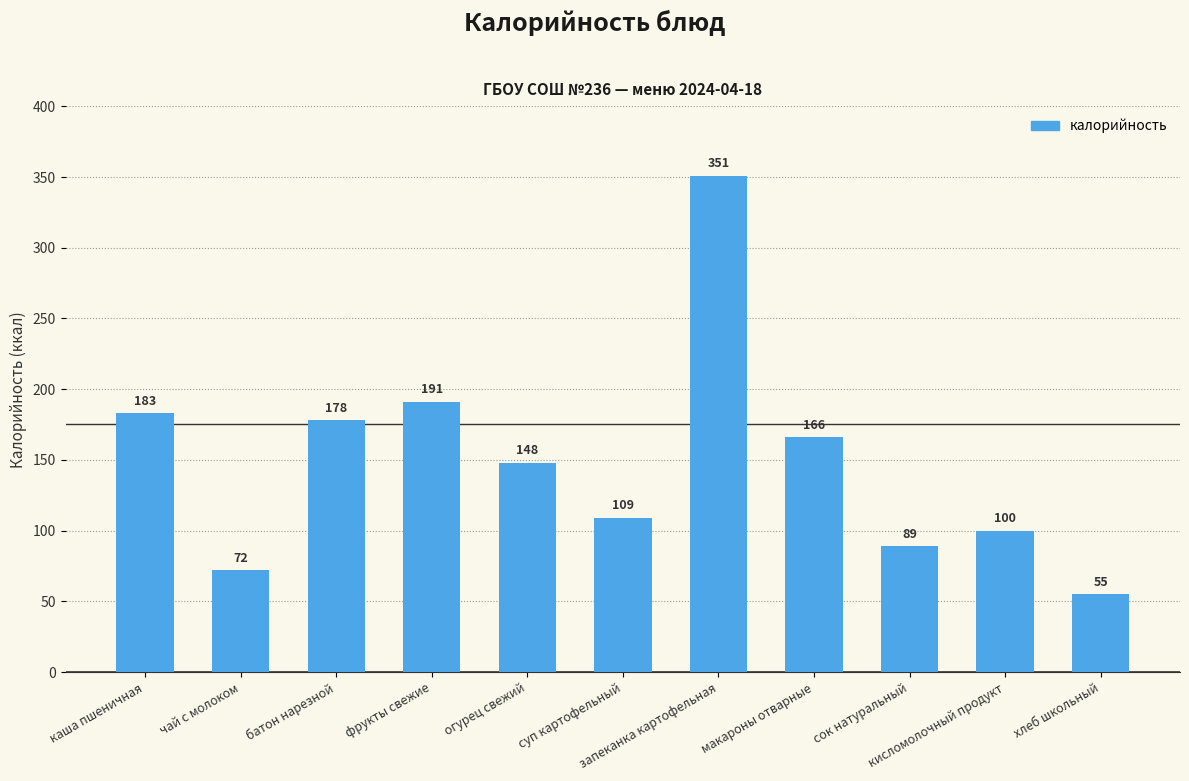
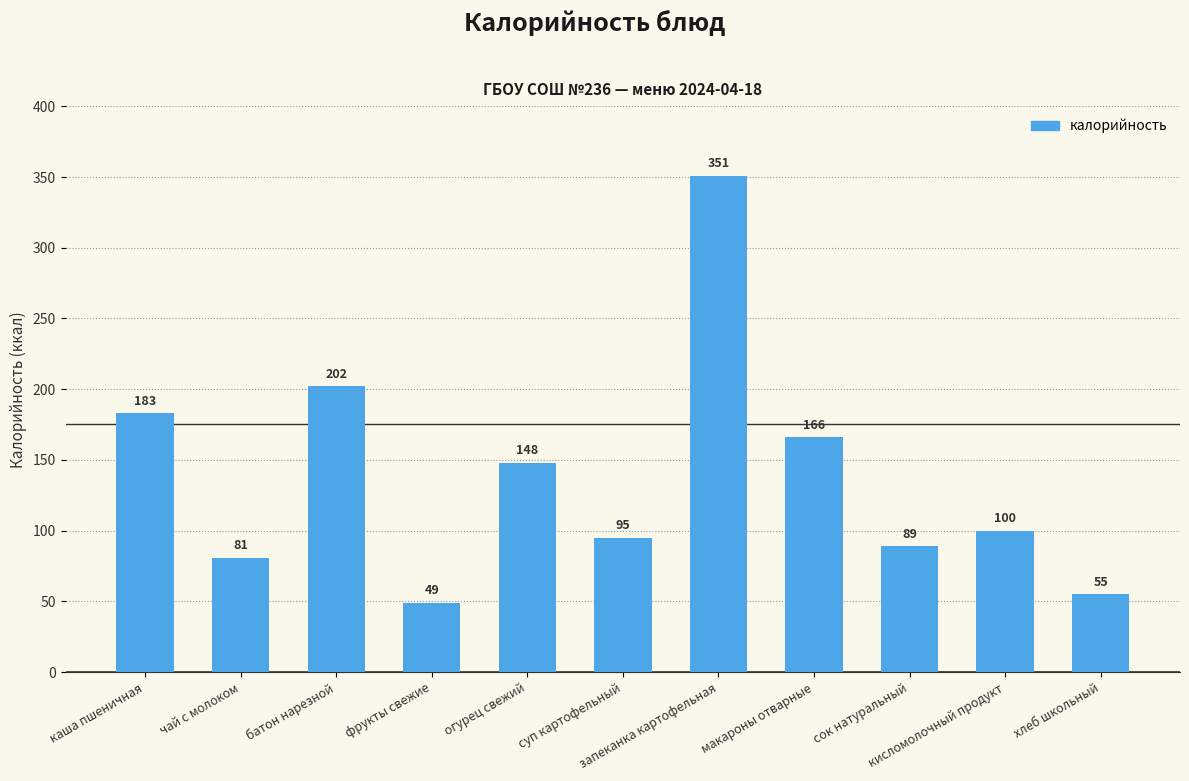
чай с молоком: 72 -> 81
батон нарезной: 178 -> 202
фрукты свежие: 191 -> 49
суп картофельный: 109 -> 95
